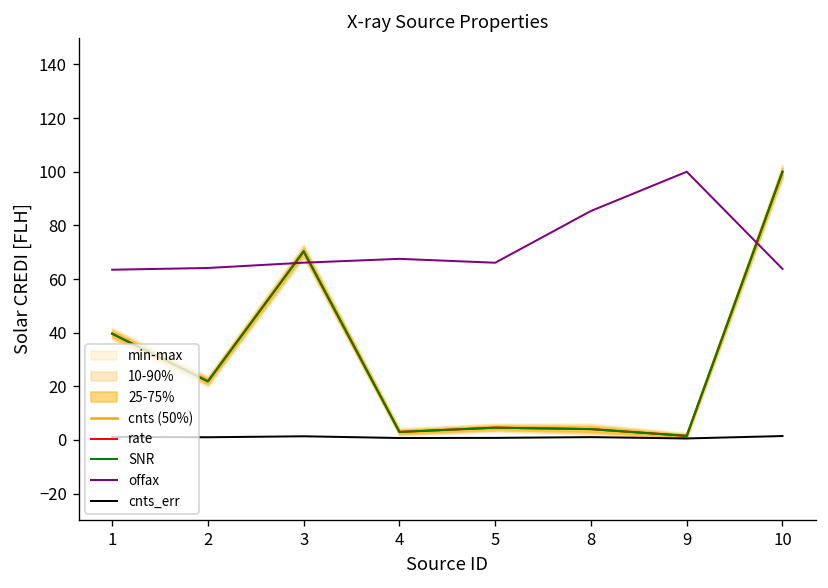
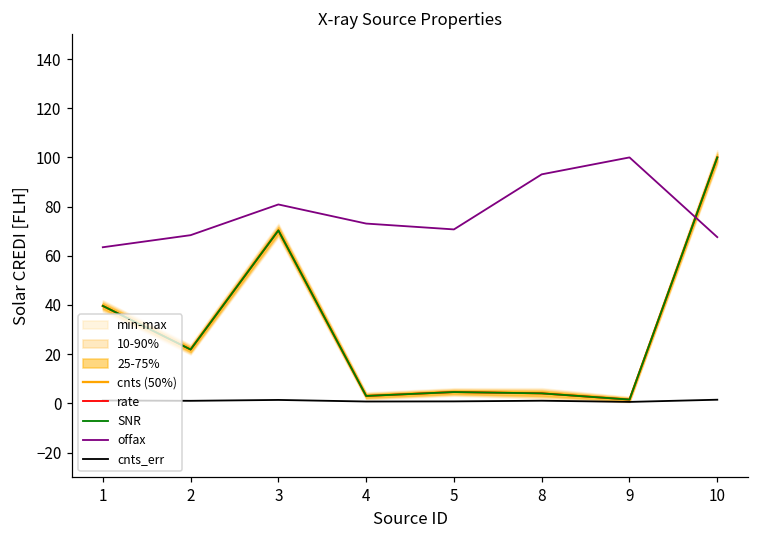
offax, 2: 64 -> 68
offax, 3: 66 -> 81
offax, 4: 68 -> 73
offax, 5: 66 -> 71
offax, 8: 85 -> 93
offax, 10: 64 -> 68
